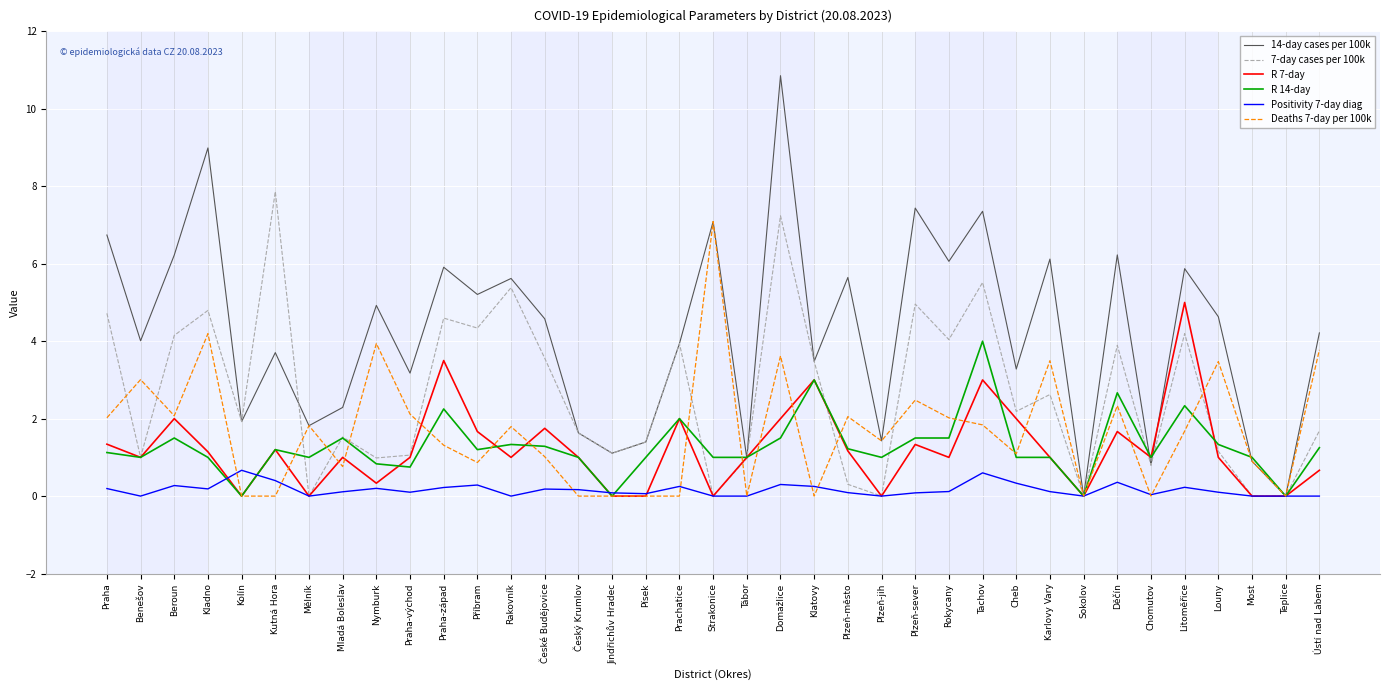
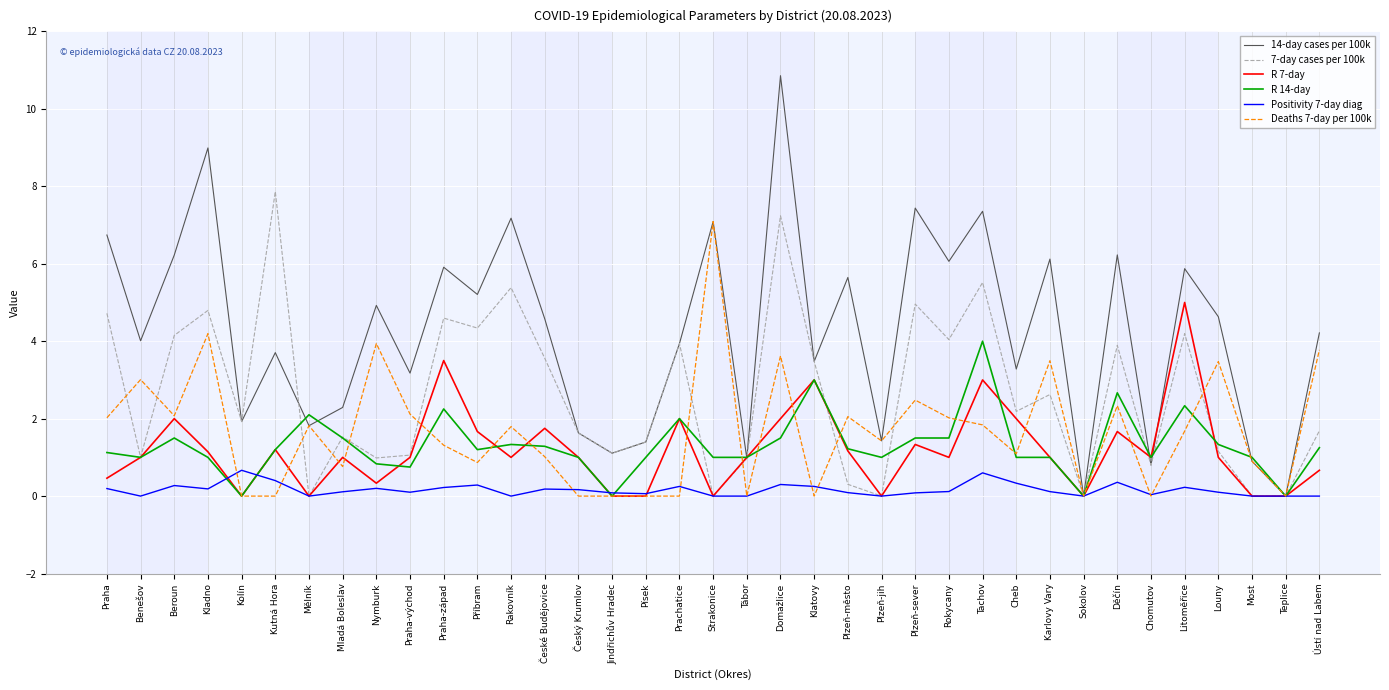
R 7-day, Praha: 1.3 -> 0.5
R 14-day, Mělník: 1.0 -> 2.1
14-day cases per 100k, Rakovník: 5.6 -> 7.2
